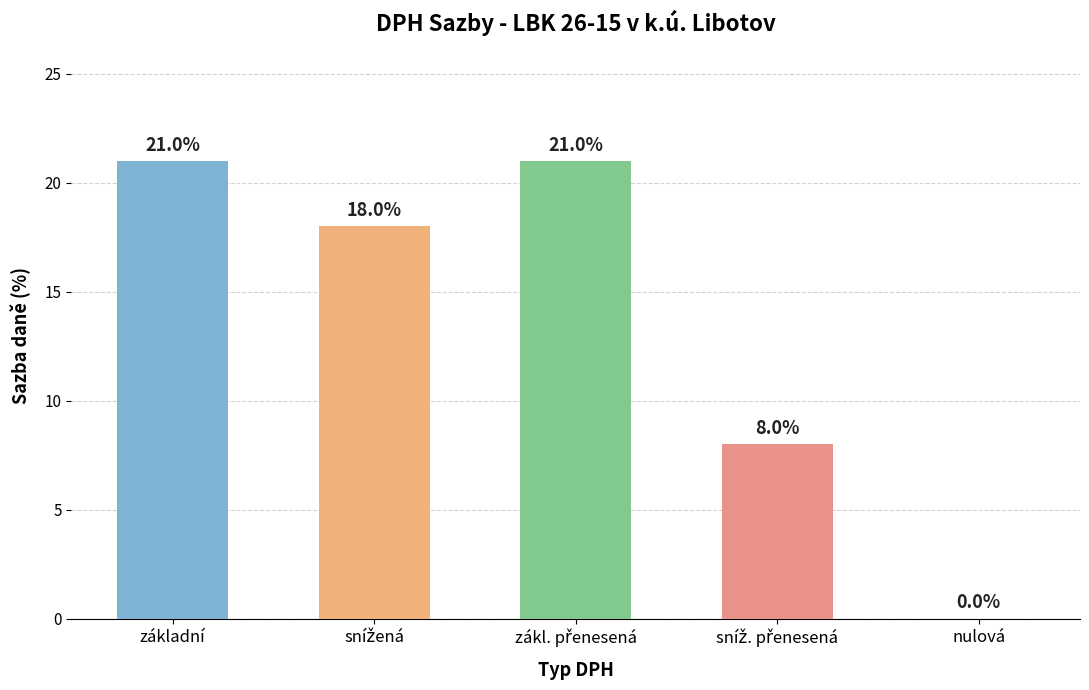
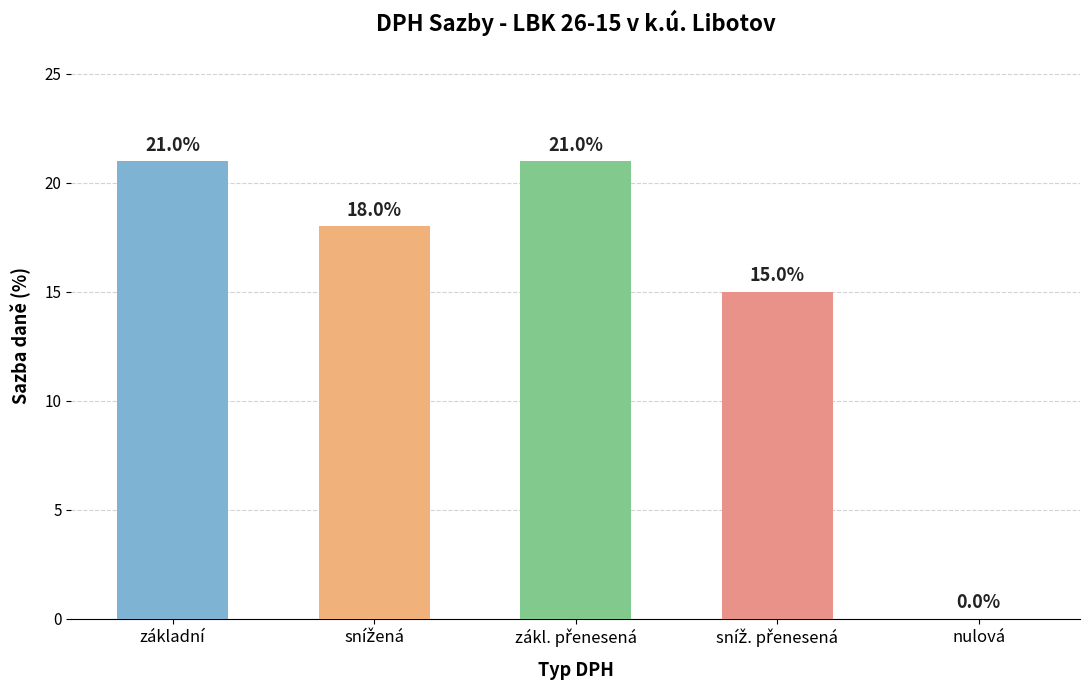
sníž. přenesená: 8.0% -> 15.0%
